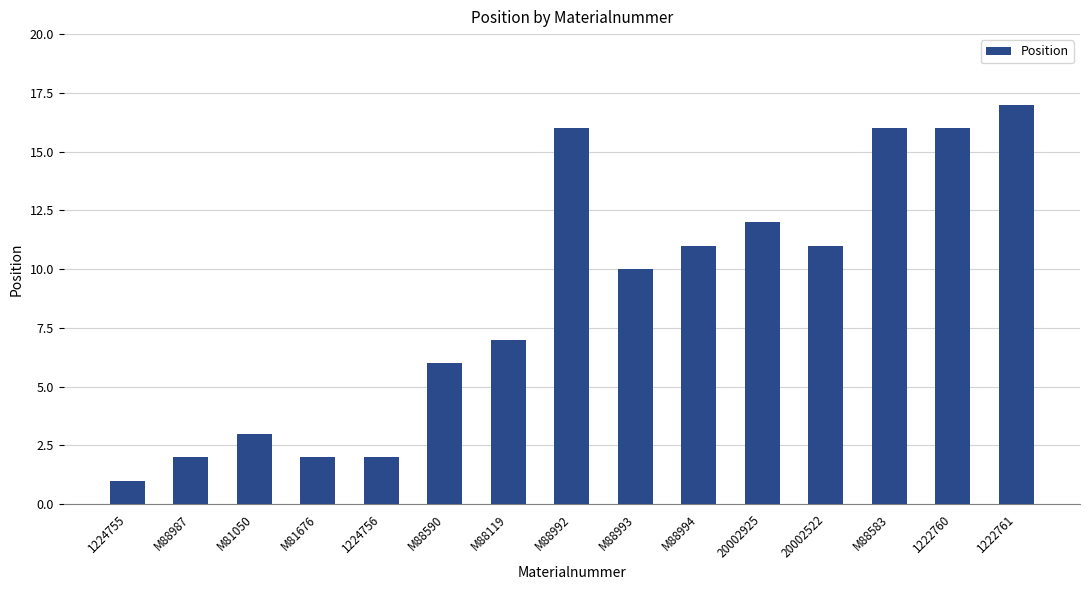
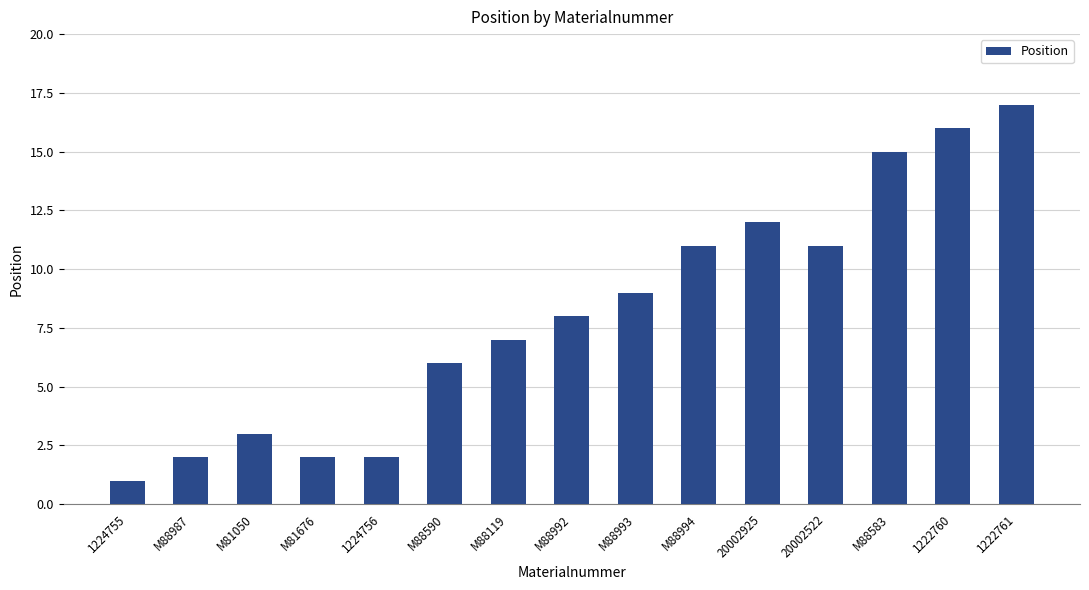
M88992: 16 -> 8
M88993: 10 -> 9
M88583: 16 -> 15
